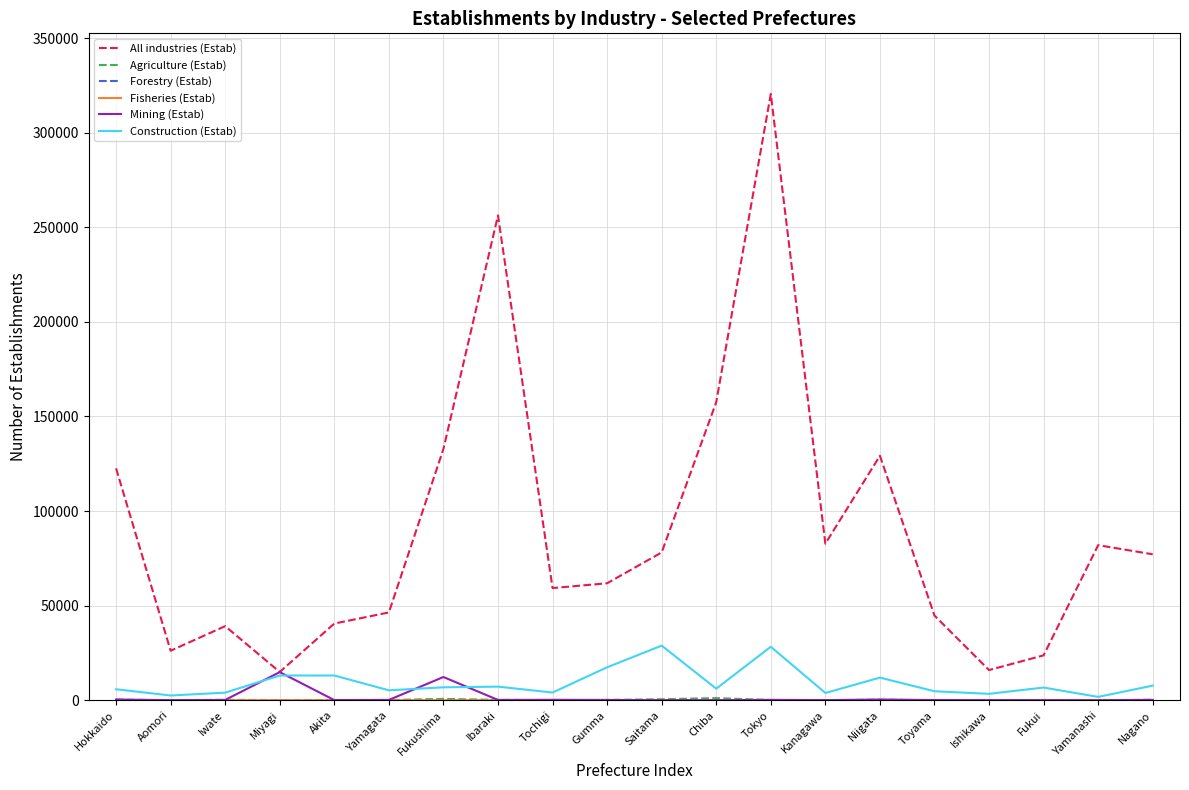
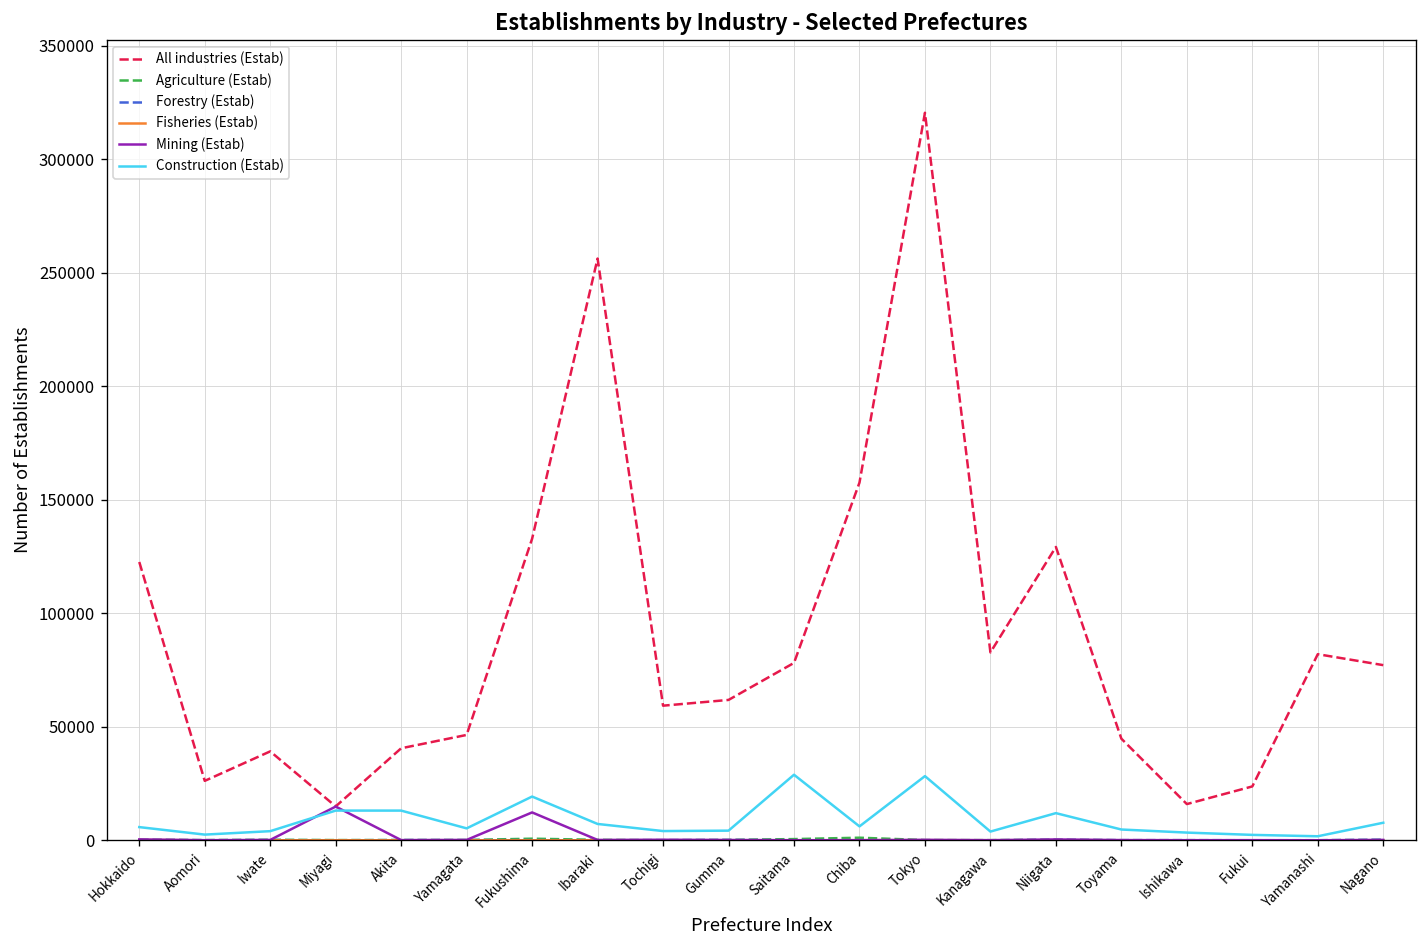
Construction (Estab), Fukushima: 7000 -> 19000
Construction (Estab), Gumma: 17000 -> 4000
Construction (Estab), Fukui: 7000 -> 2000
